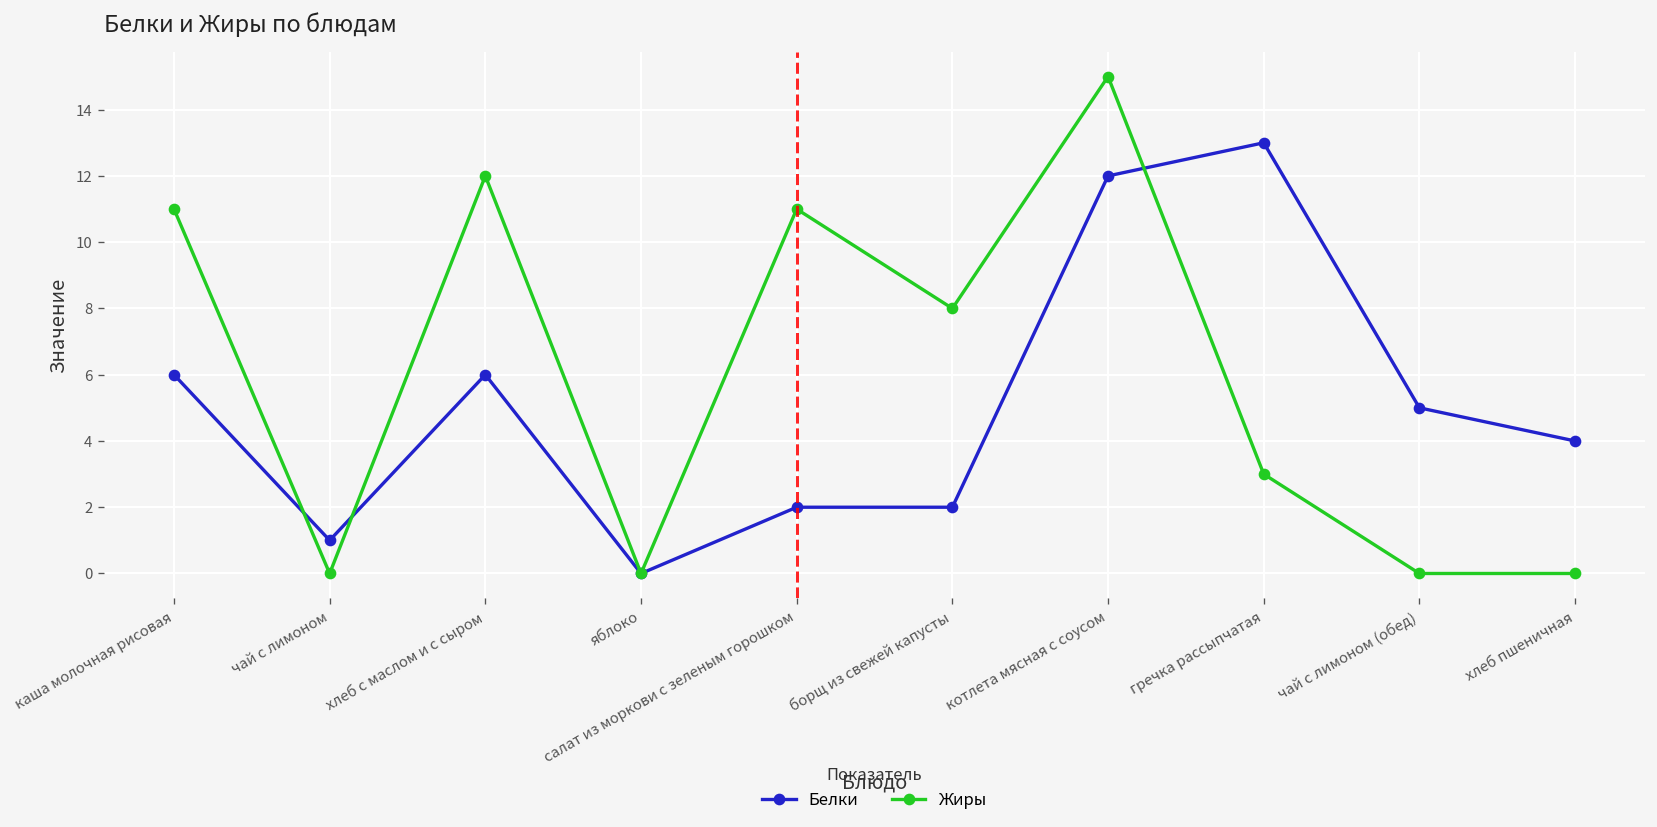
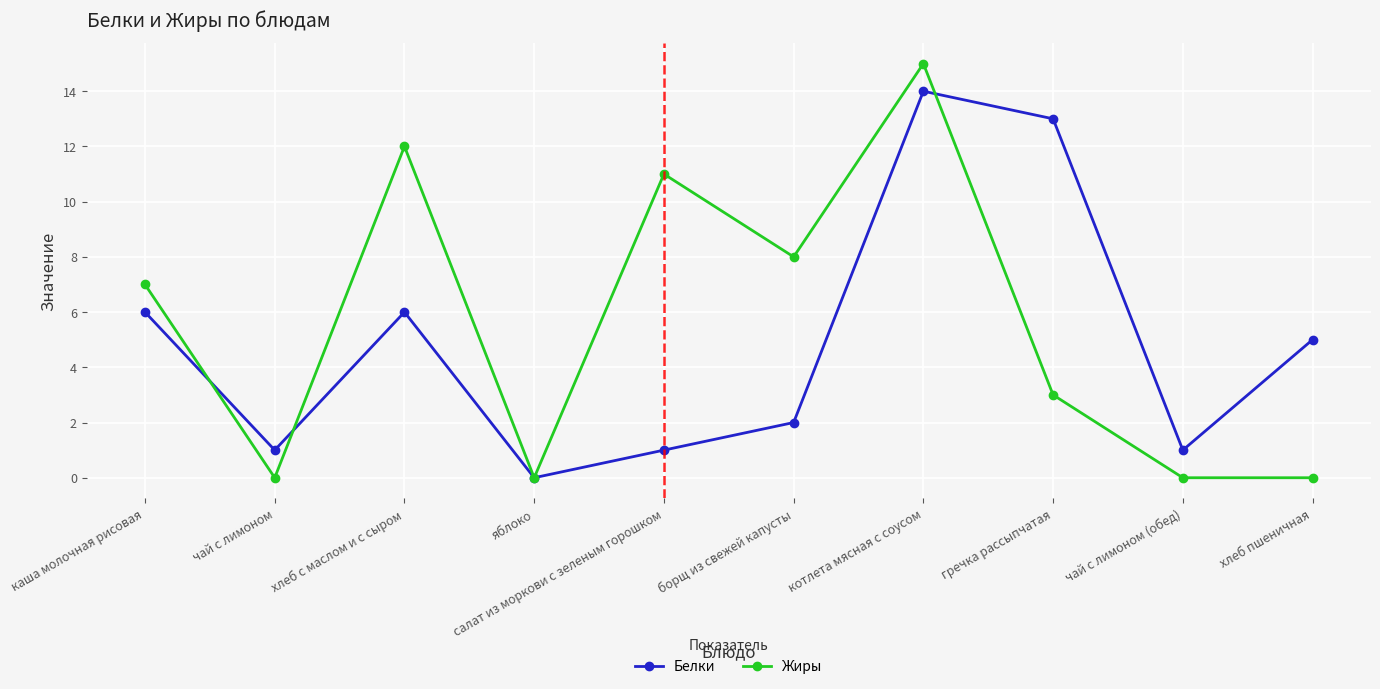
Жиры, каша молочная рисовая: 11 -> 7
Белки, салат из моркови с зеленым горошком: 2 -> 1
Белки, котлета мясная с соусом: 12 -> 14
Белки, чай с лимоном (обед): 5 -> 1
Белки, хлеб пшеничная: 4 -> 5
